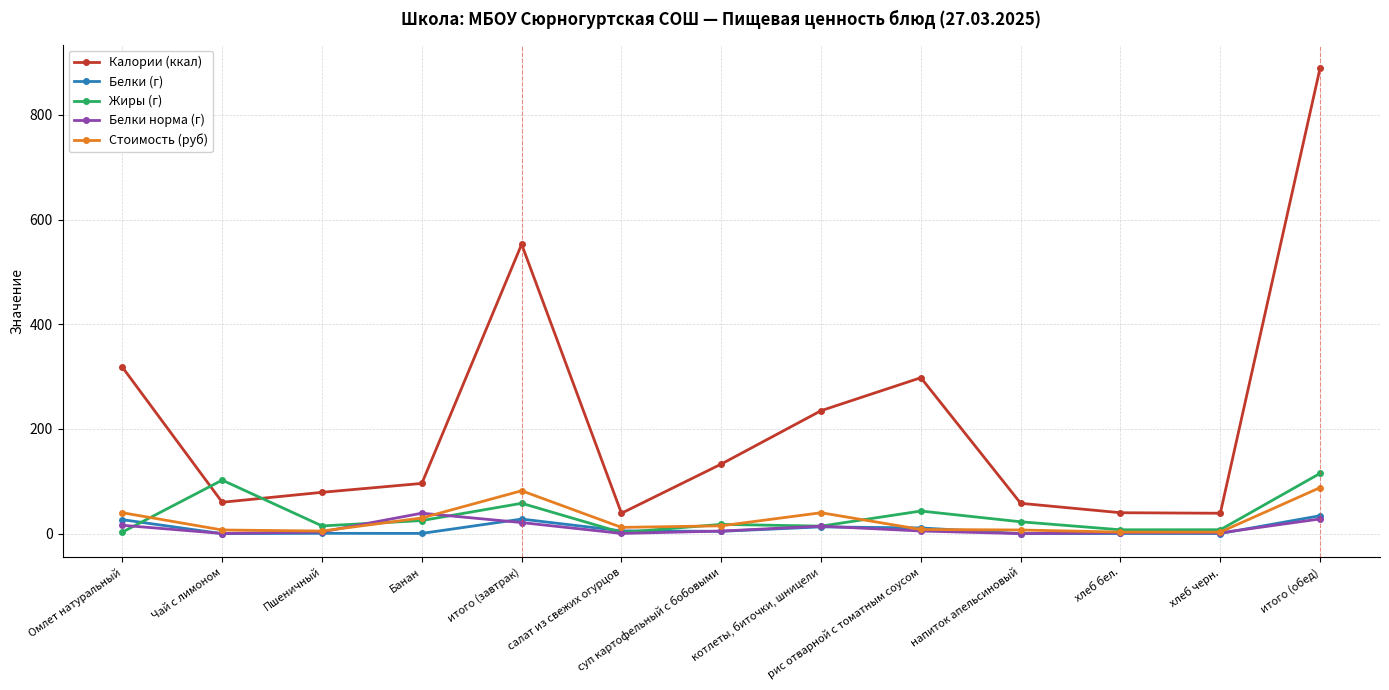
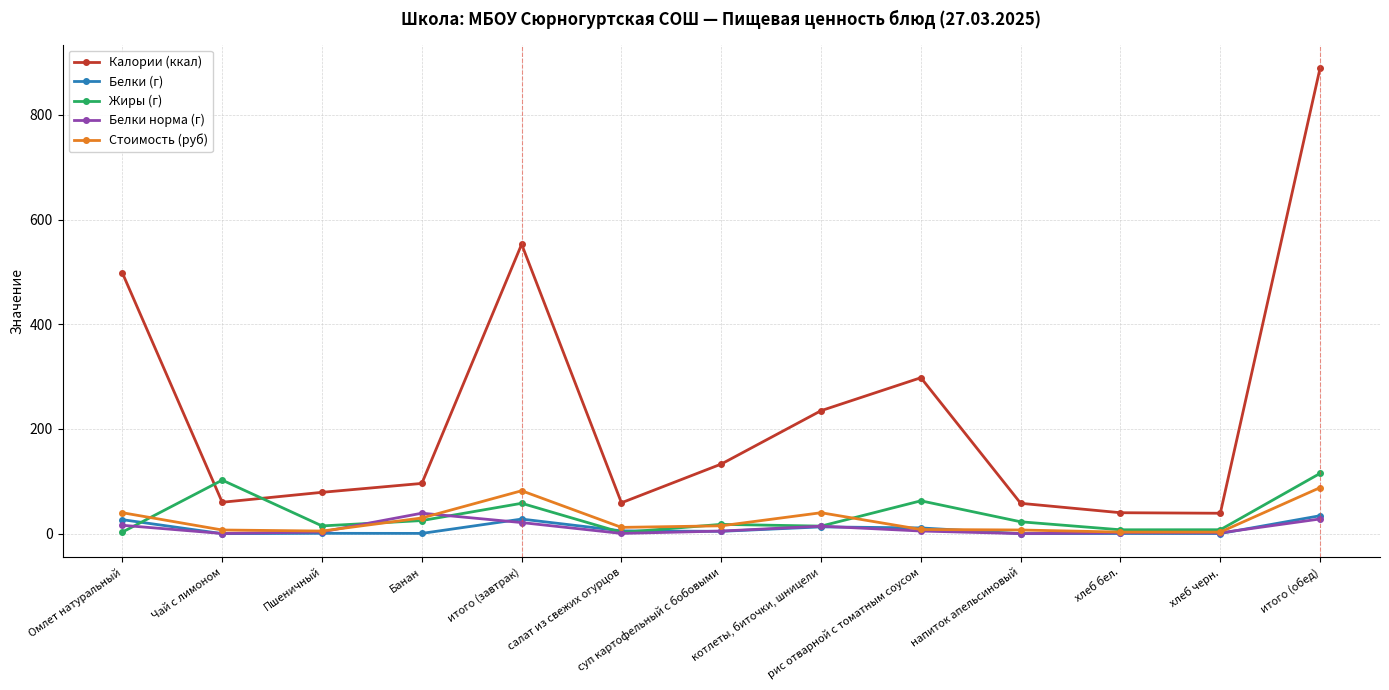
Калории (ккал), Омлет натуральный: 320 -> 500
Калории (ккал), салат из свежих огурцов: 40 -> 60
Жиры (г), рис отварной с томатным соусом: 40 -> 60
